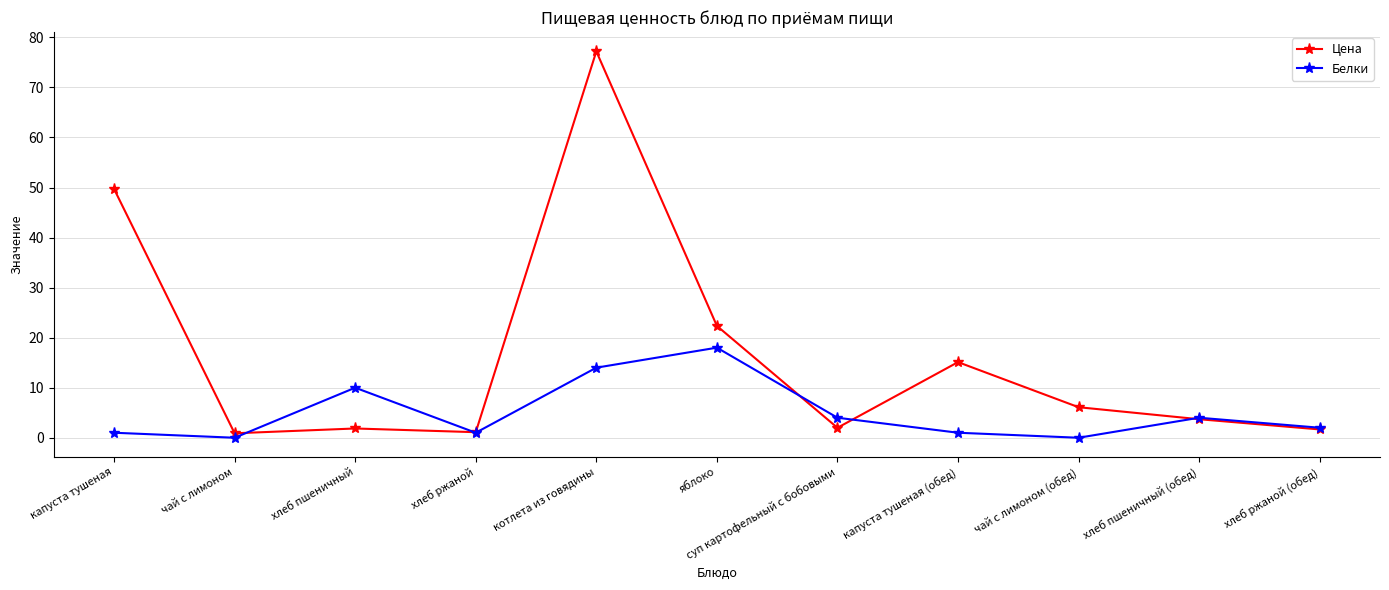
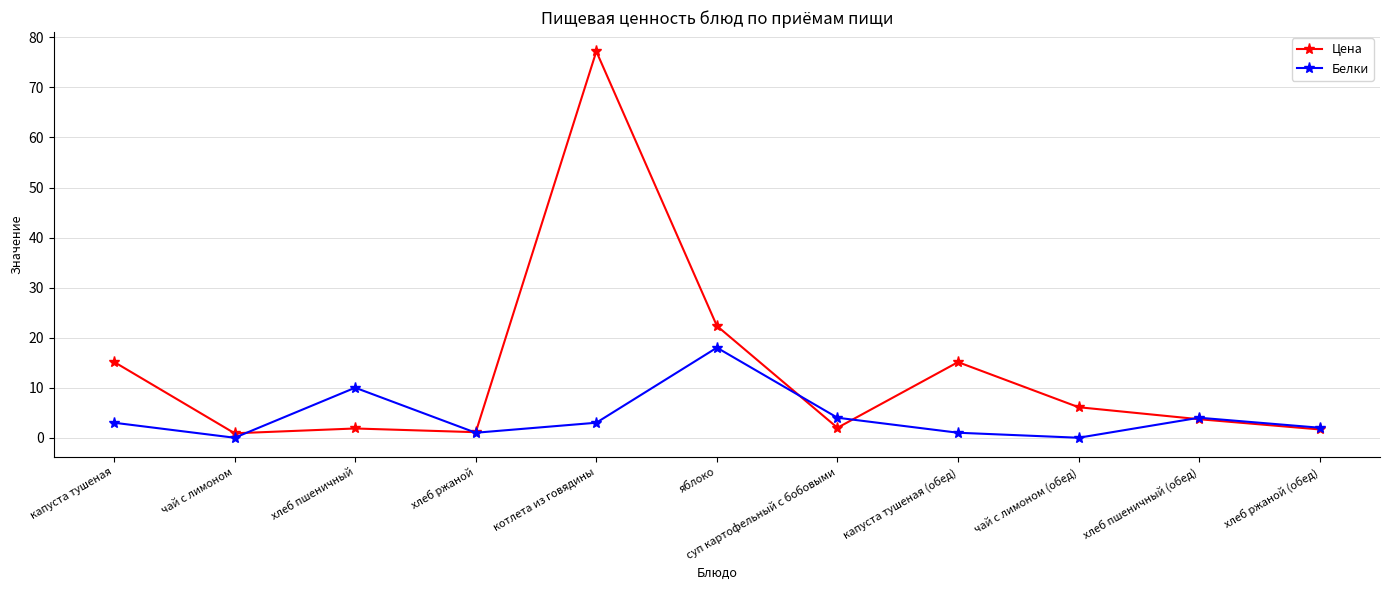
Цена, капуста тушеная: 50 -> 15
Белки, капуста тушеная: 1 -> 3
Белки, котлета из говядины: 14 -> 3
